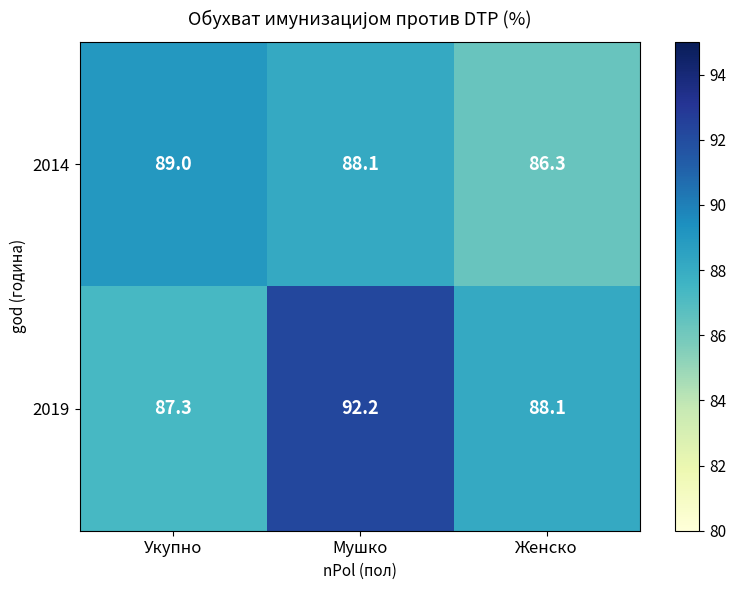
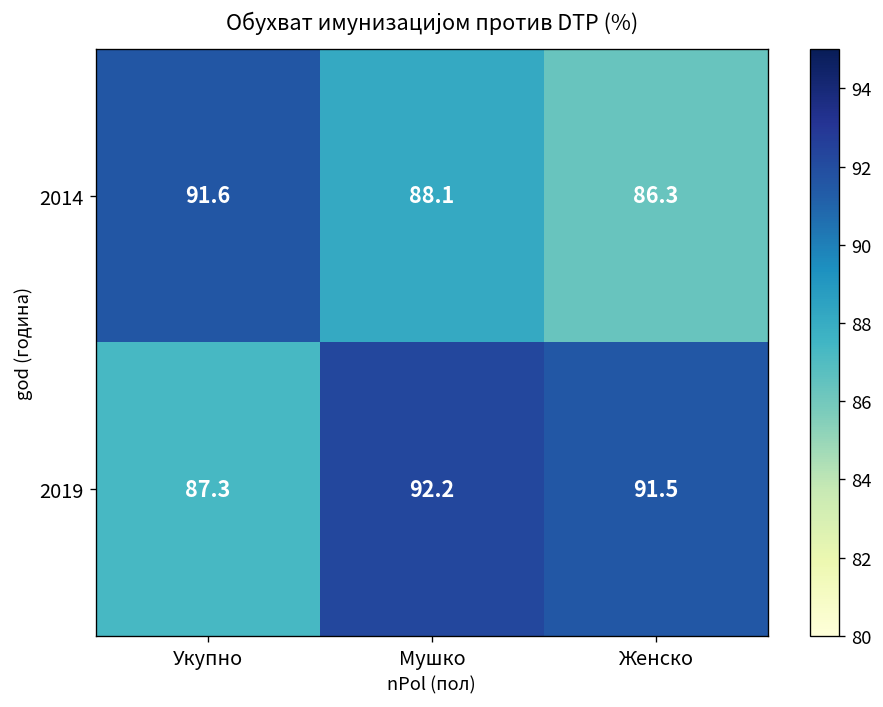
2014, Укупно: 89.0 -> 91.6
2019, Женско: 88.1 -> 91.5
